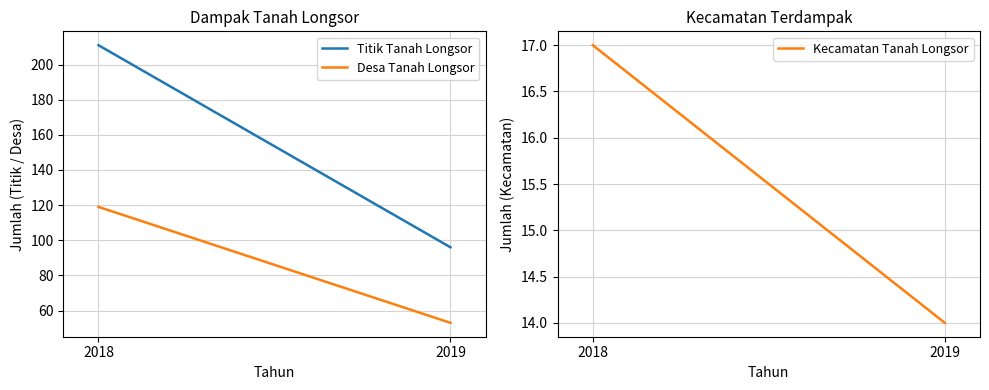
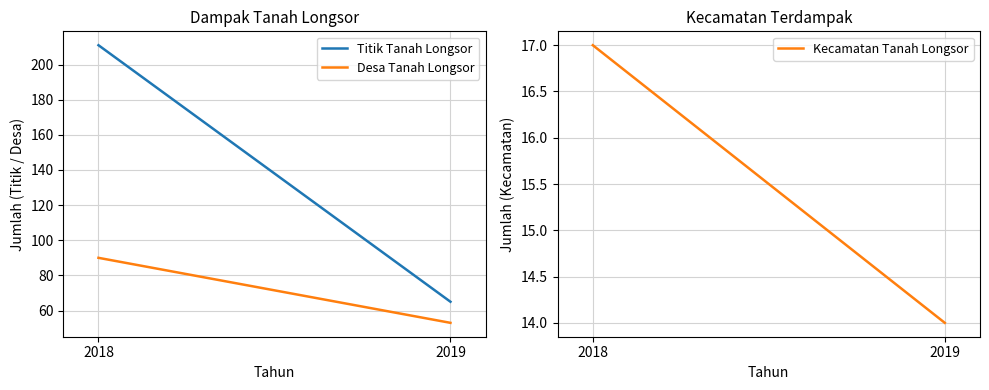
Dampak Tanah Longsor, Desa Tanah Longsor, 2018: 119 -> 90
Dampak Tanah Longsor, Titik Tanah Longsor, 2019: 96 -> 65
